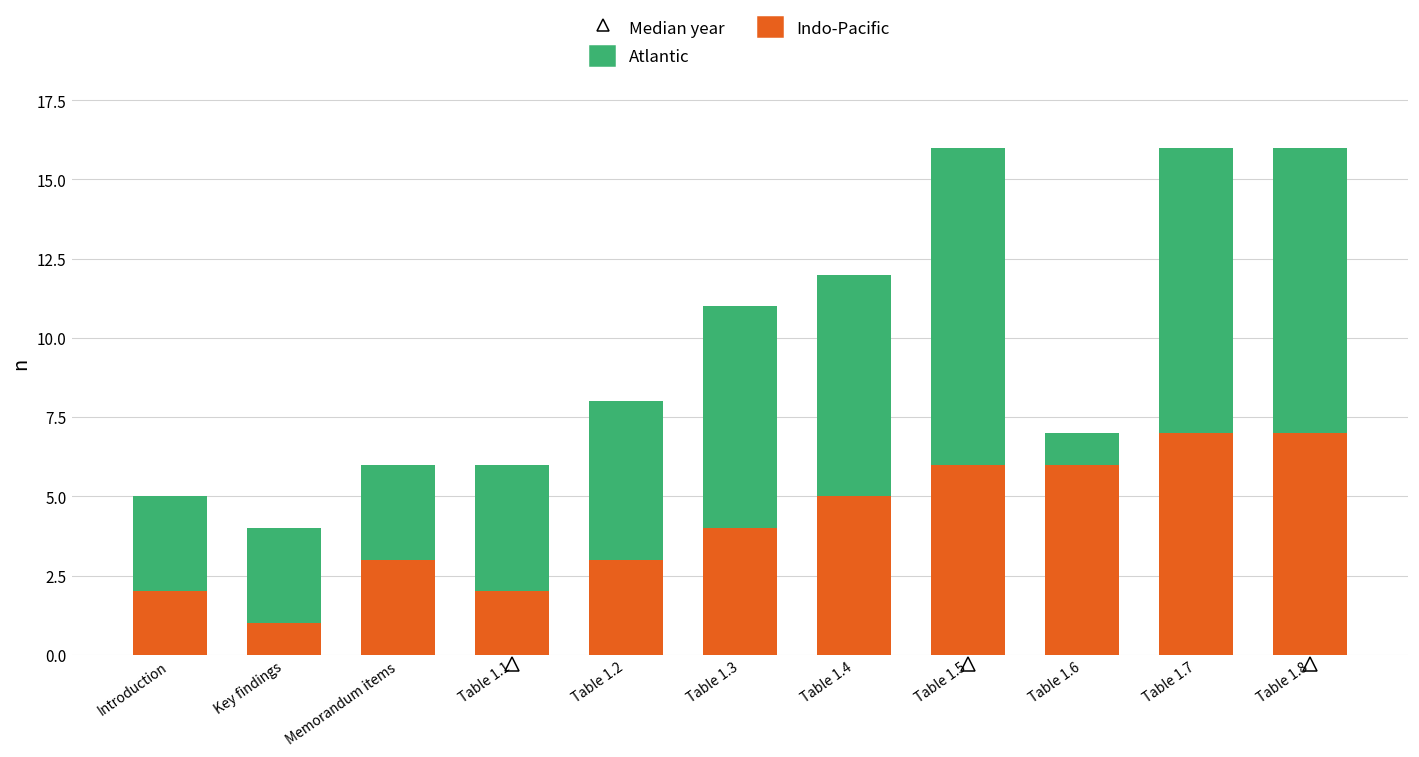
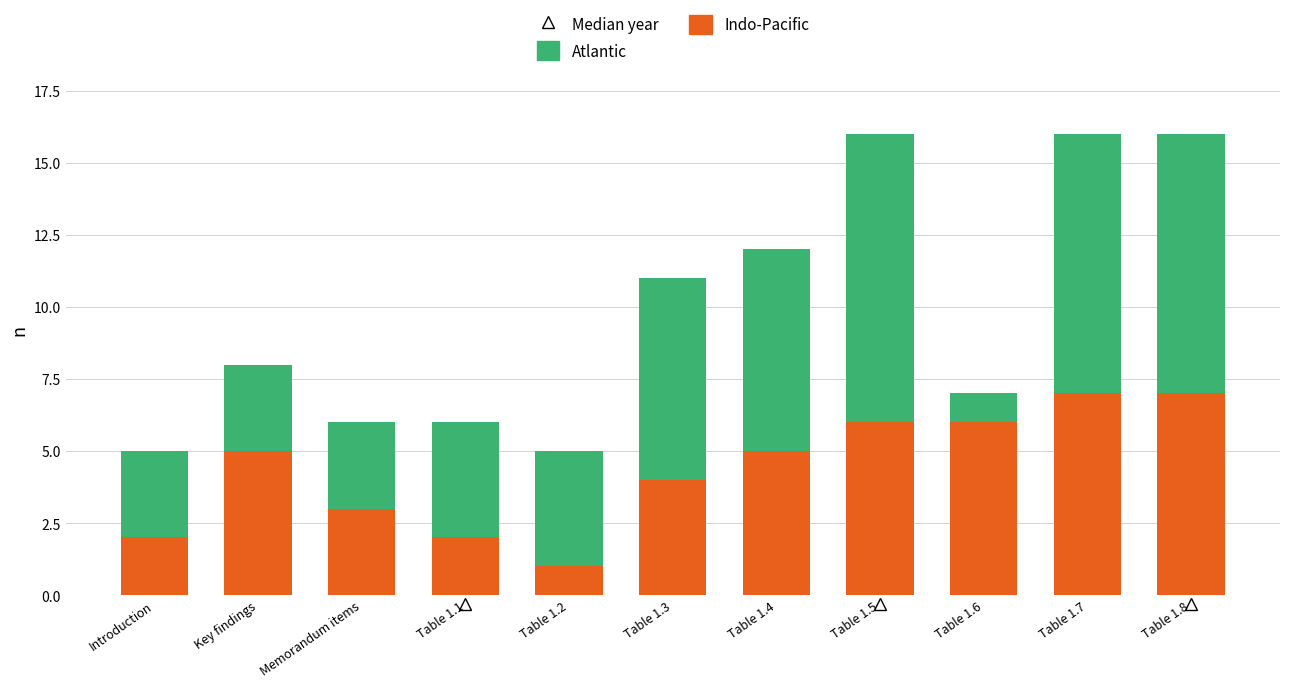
Indo-Pacific, Key findings: 1 -> 5
Indo-Pacific, Table 1.2: 3 -> 1
Atlantic, Table 1.2: 5 -> 4
